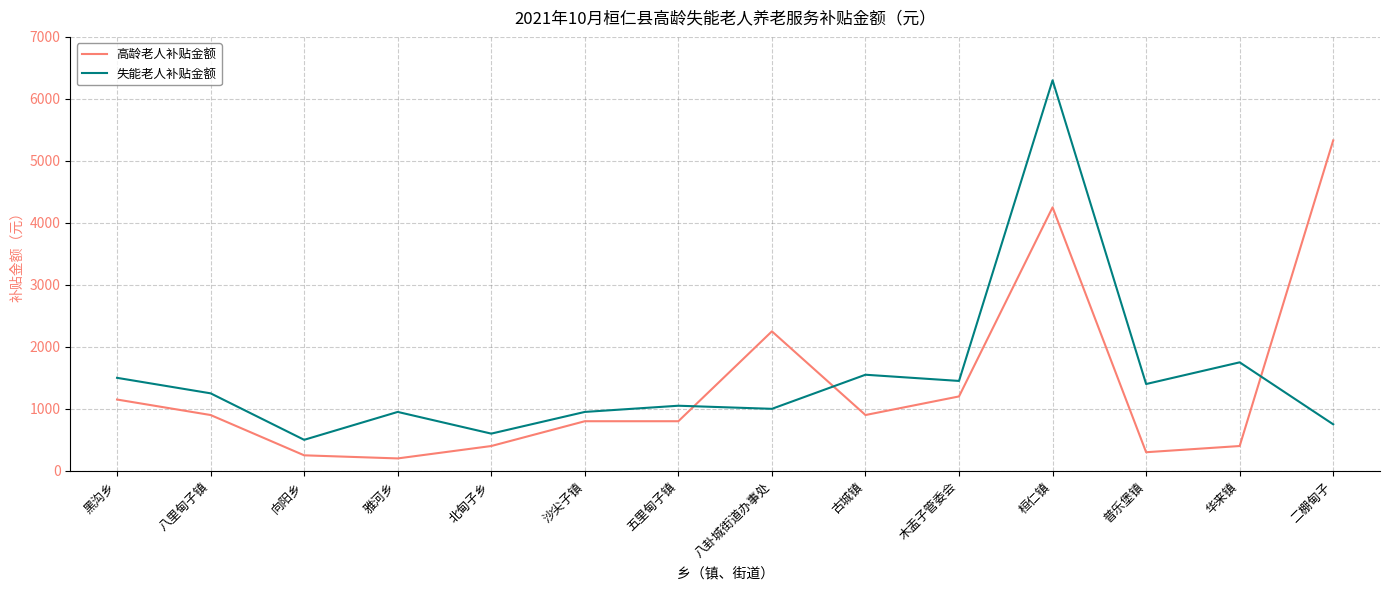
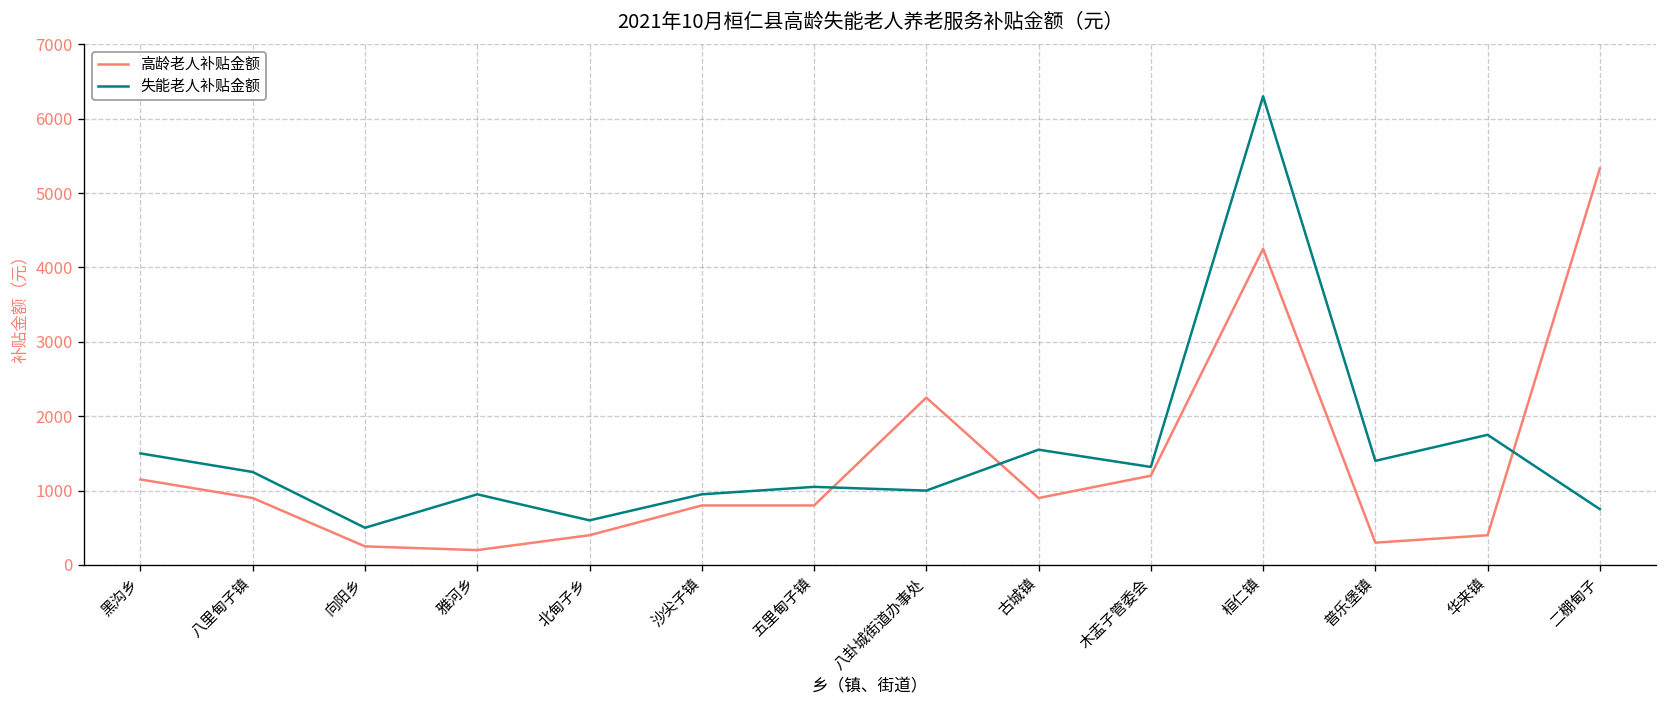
失能老人补贴金额, 木盂子管委会: 1500 -> 1300
